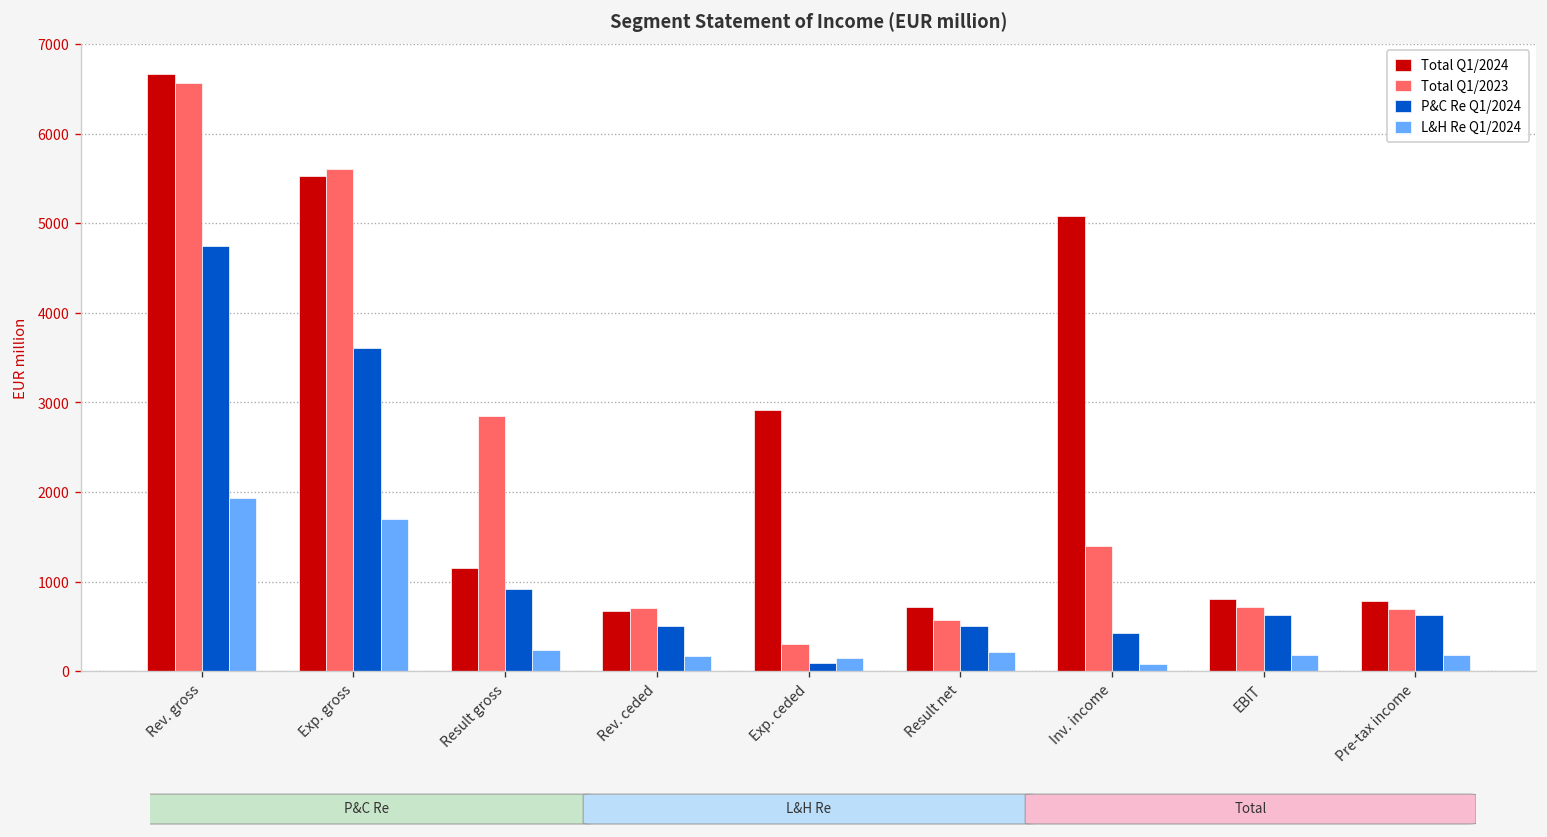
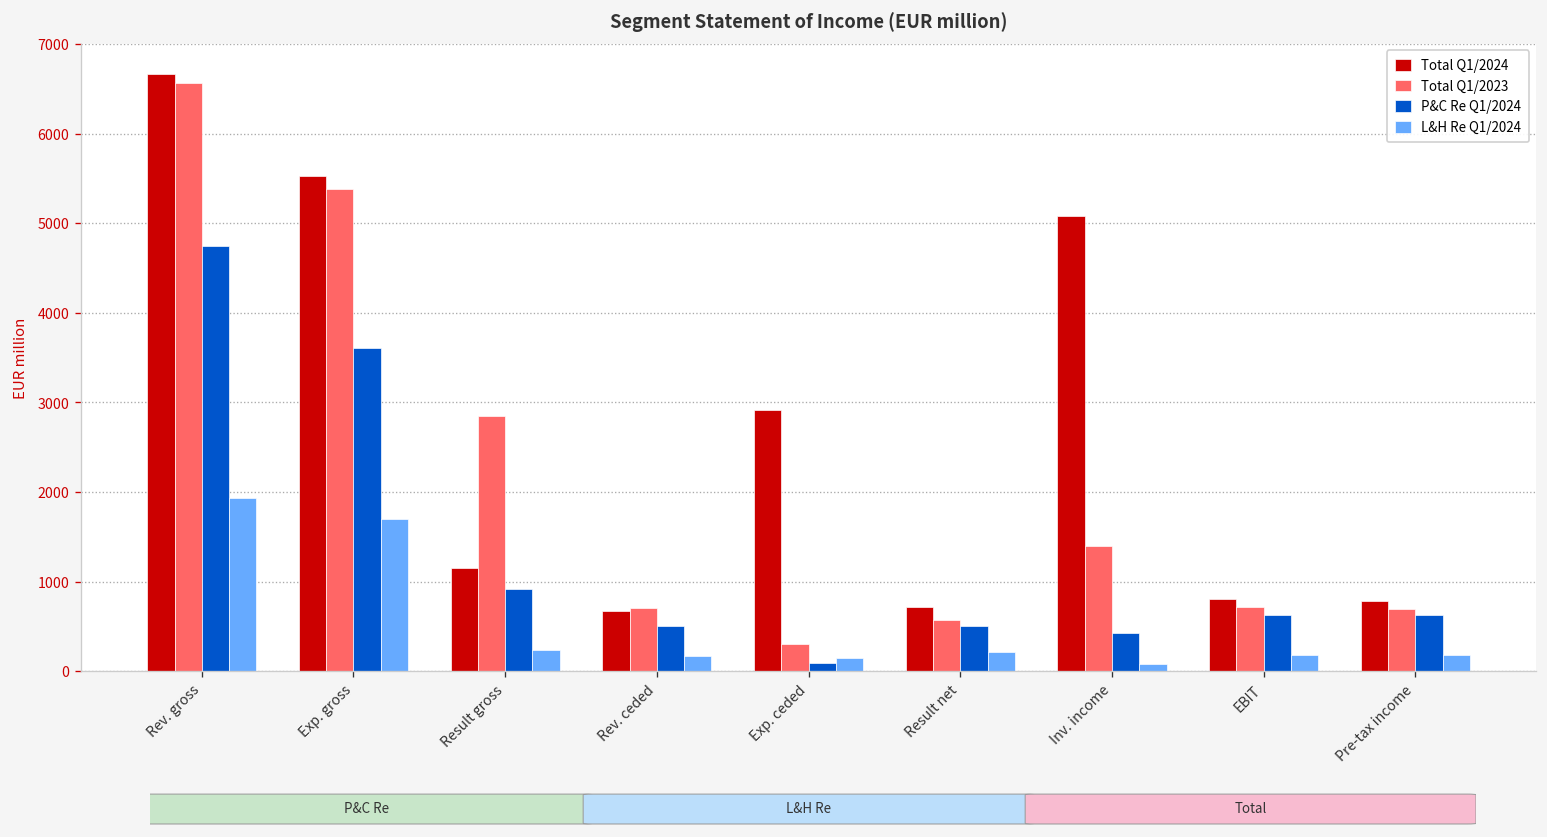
Total Q1/2023, Exp. gross: 5600 -> 5400
